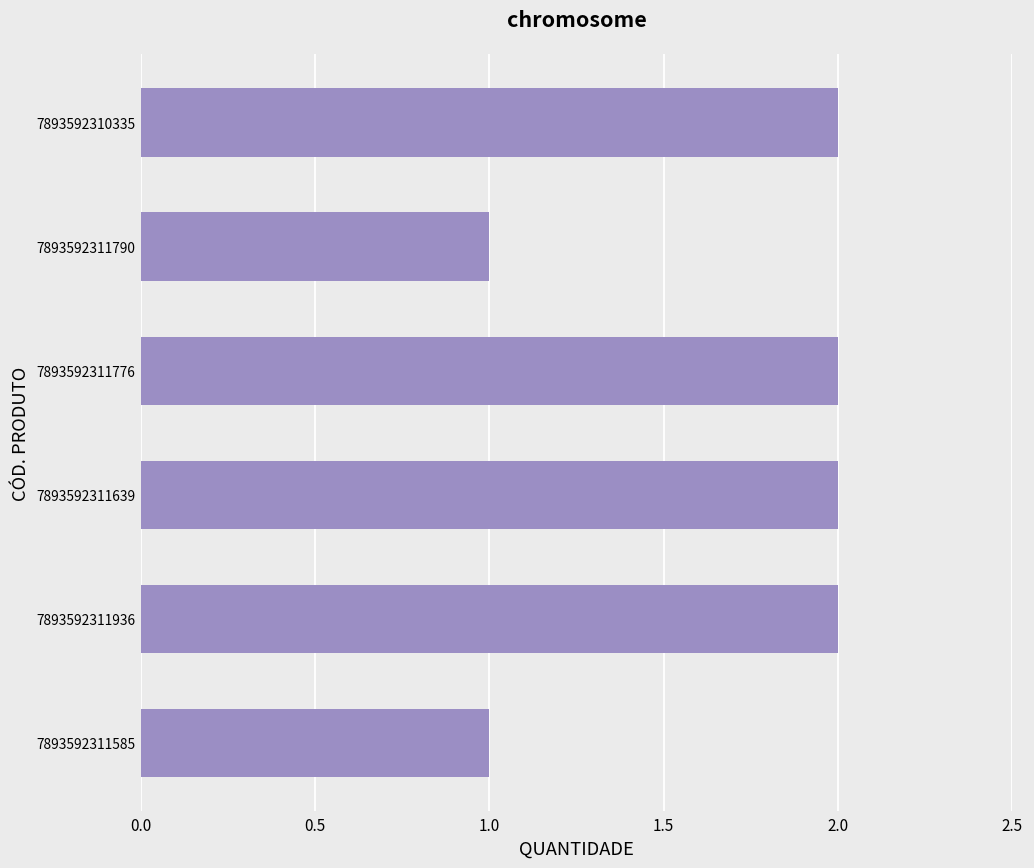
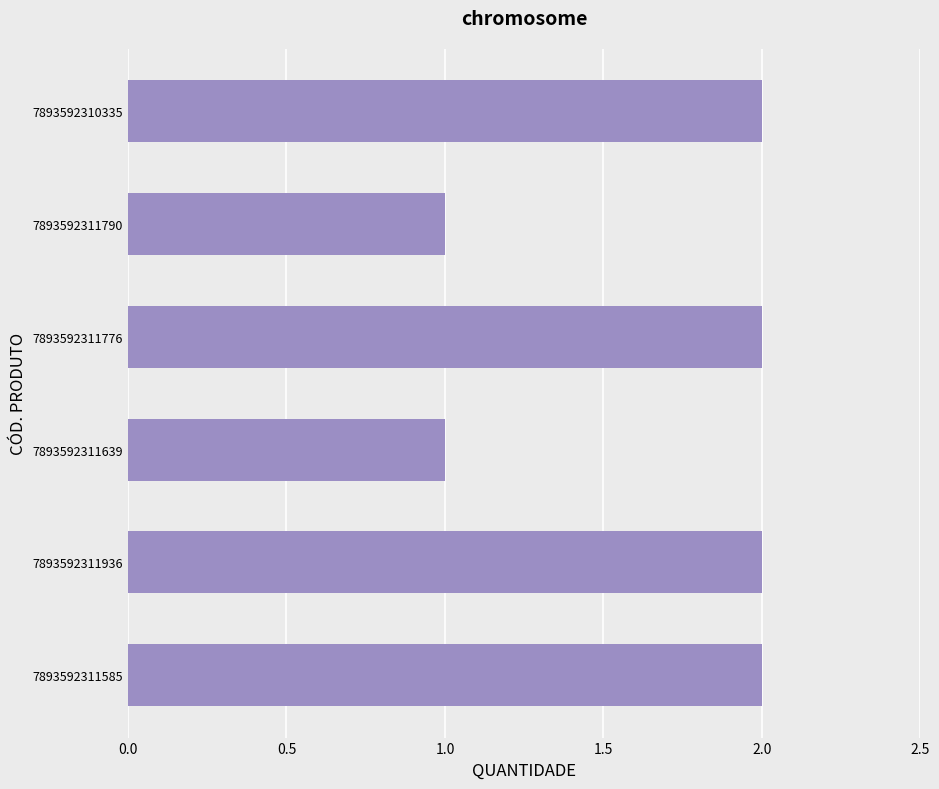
7893592311639: 2 -> 1
7893592311585: 1 -> 2
